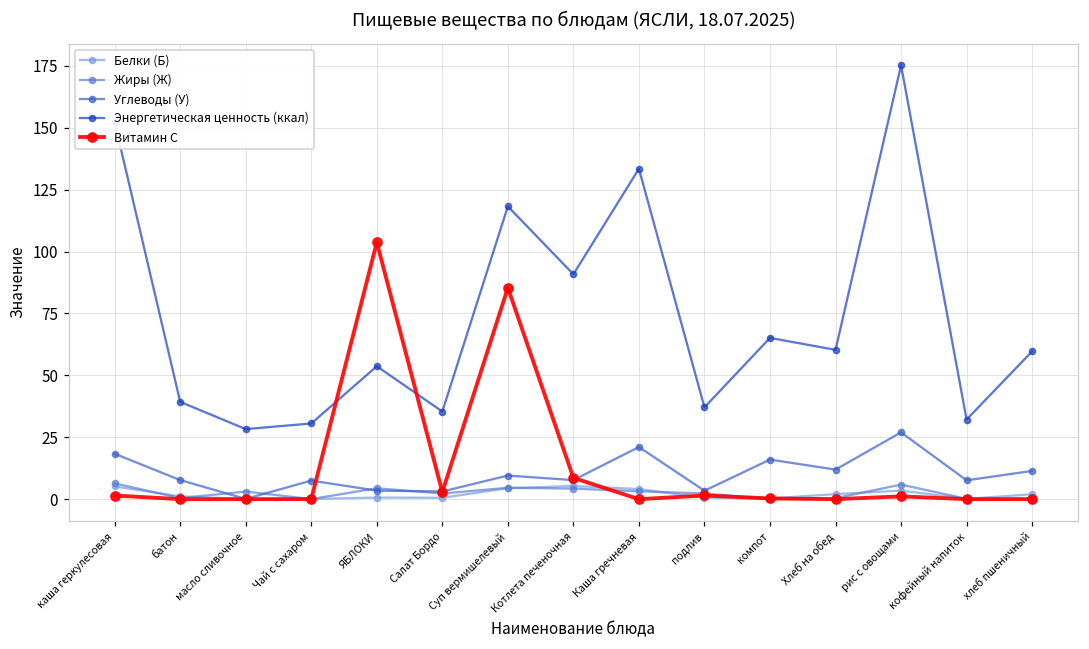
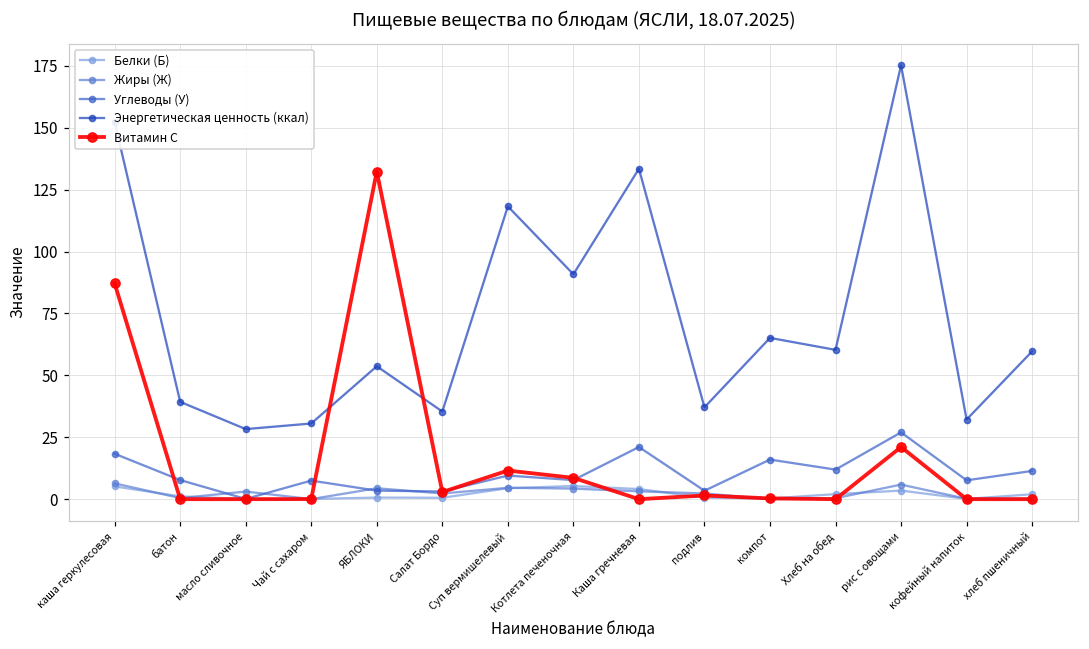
Витамин С, каша геркулесовая: 1 -> 87
Витамин С, ЯБЛОКИ: 104 -> 132
Витамин С, Суп вермишелевый: 85 -> 12
Витамин С, рис с овощами: 1 -> 21
